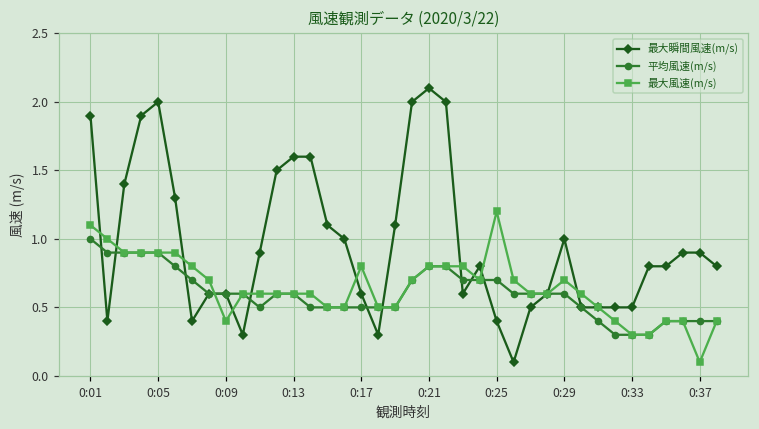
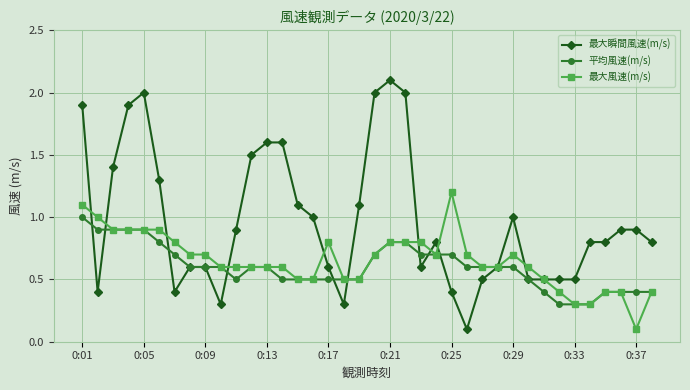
最大風速(m/s), 0:09: 0.4 -> 0.7
